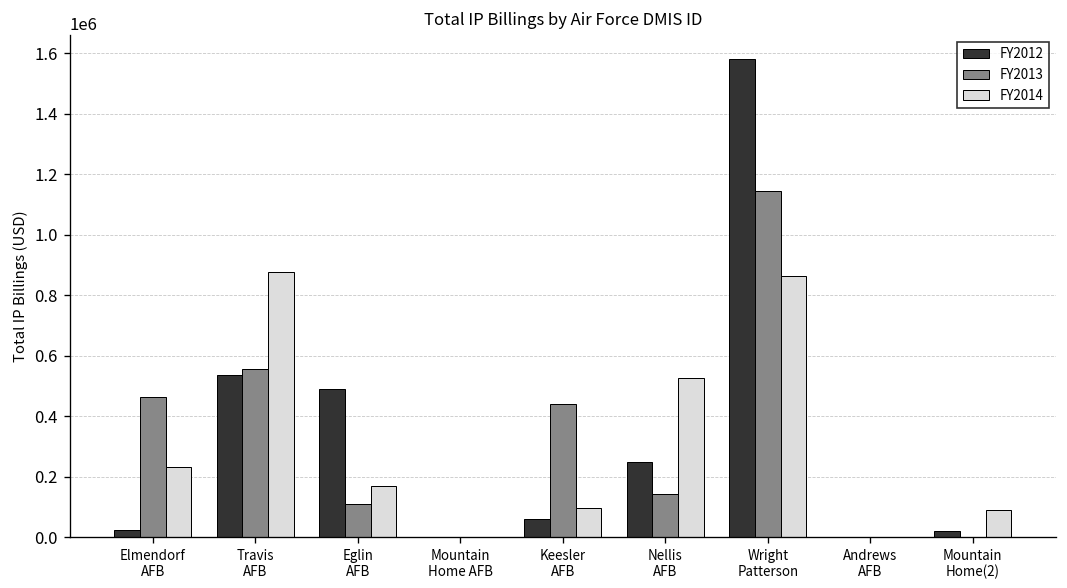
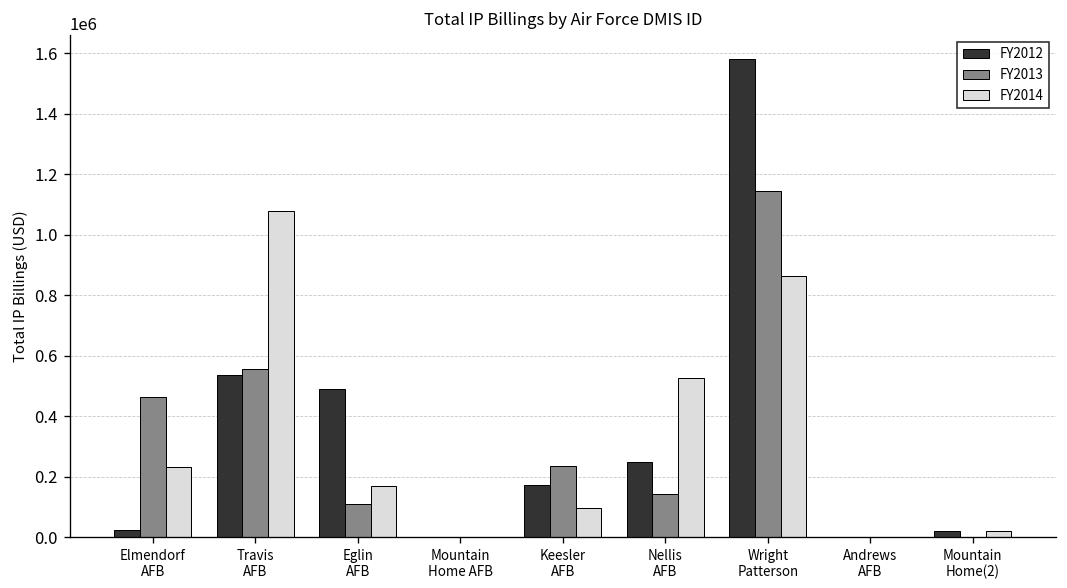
FY2014, Travis AFB: 870000 -> 1080000
FY2012, Keesler AFB: 60000 -> 170000
FY2013, Keesler AFB: 440000 -> 240000
FY2014, Mountain Home(2): 90000 -> 20000
